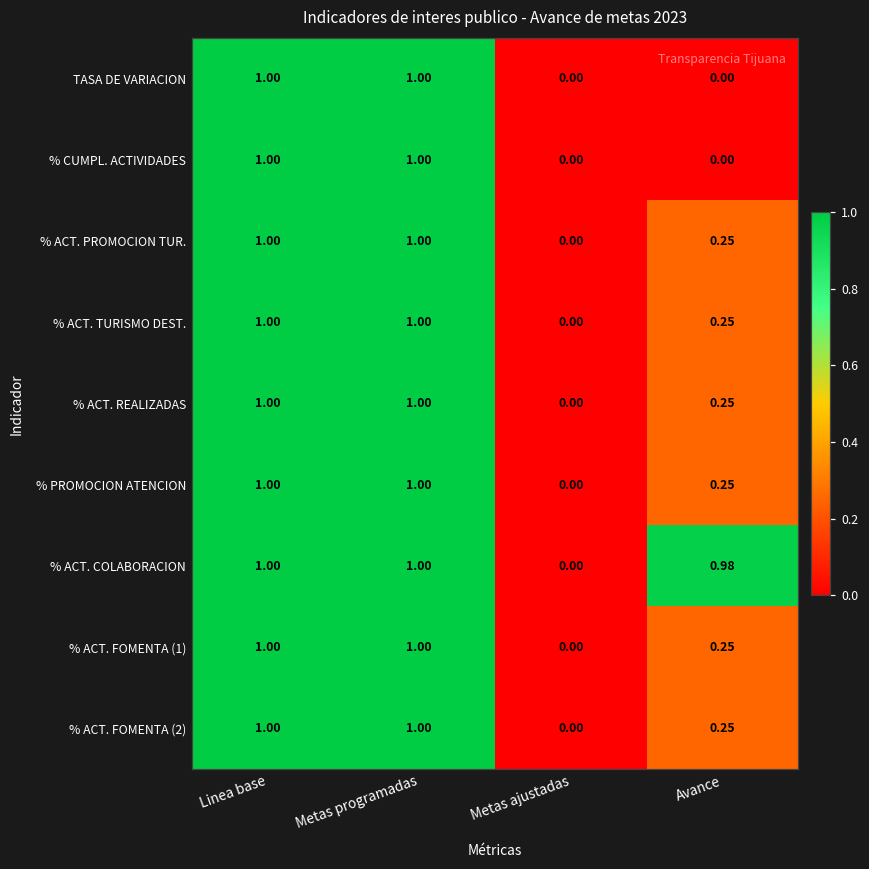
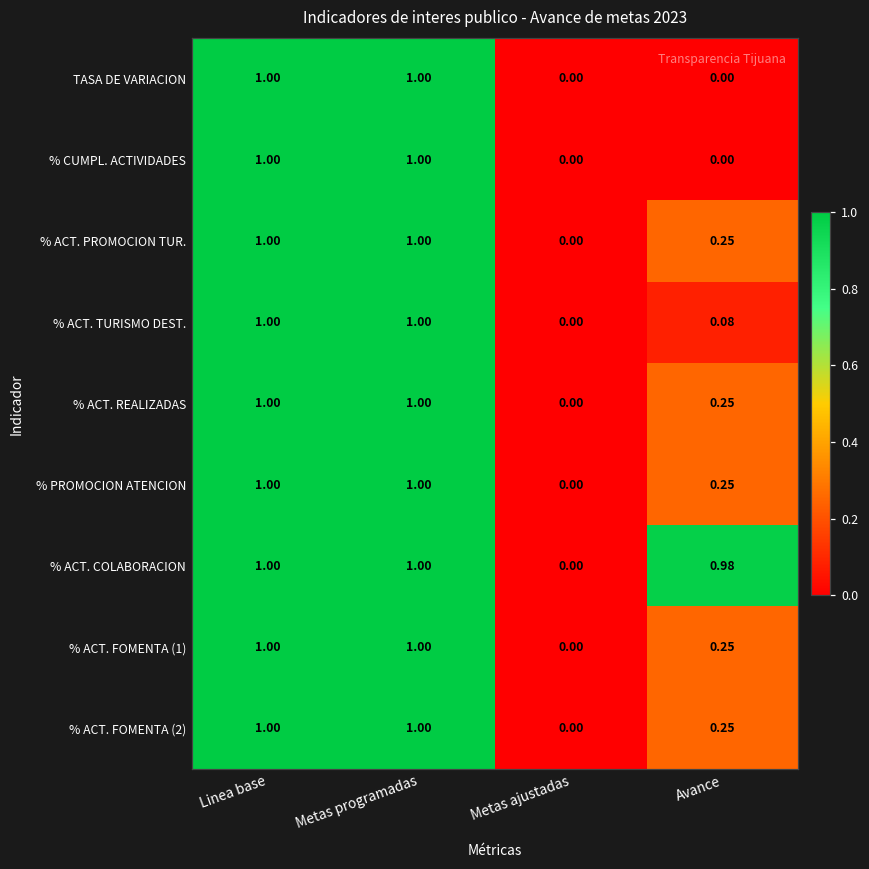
% ACT. TURISMO DEST., Avance: 0.25 -> 0.08
